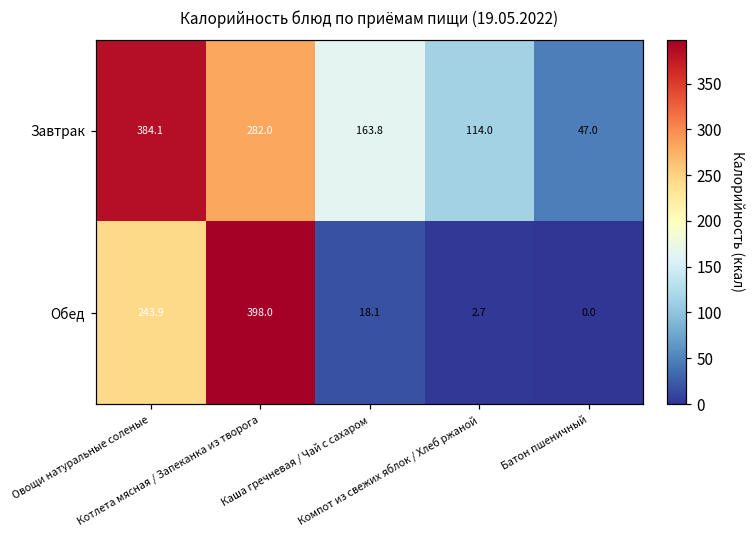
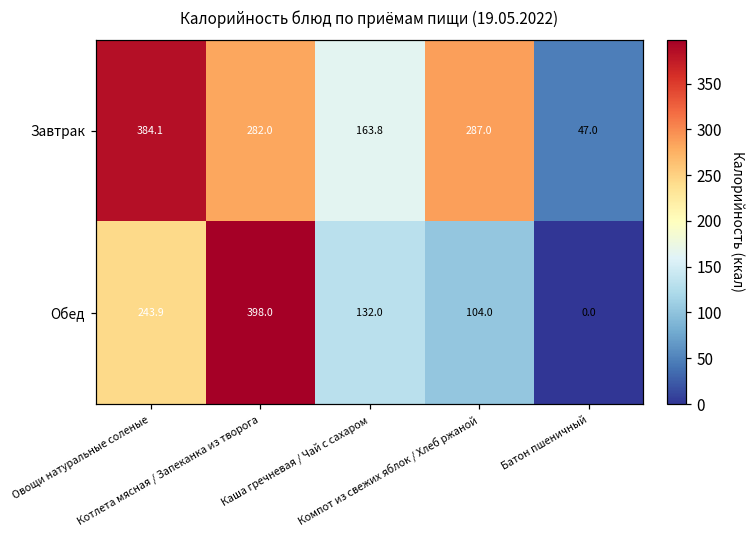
Завтрак, Компот из свежих яблок / Хлеб ржаной: 114.0 -> 287.0
Обед, Каша гречневая / Чай с сахаром: 18.1 -> 132.0
Обед, Компот из свежих яблок / Хлеб ржаной: 2.7 -> 104.0
